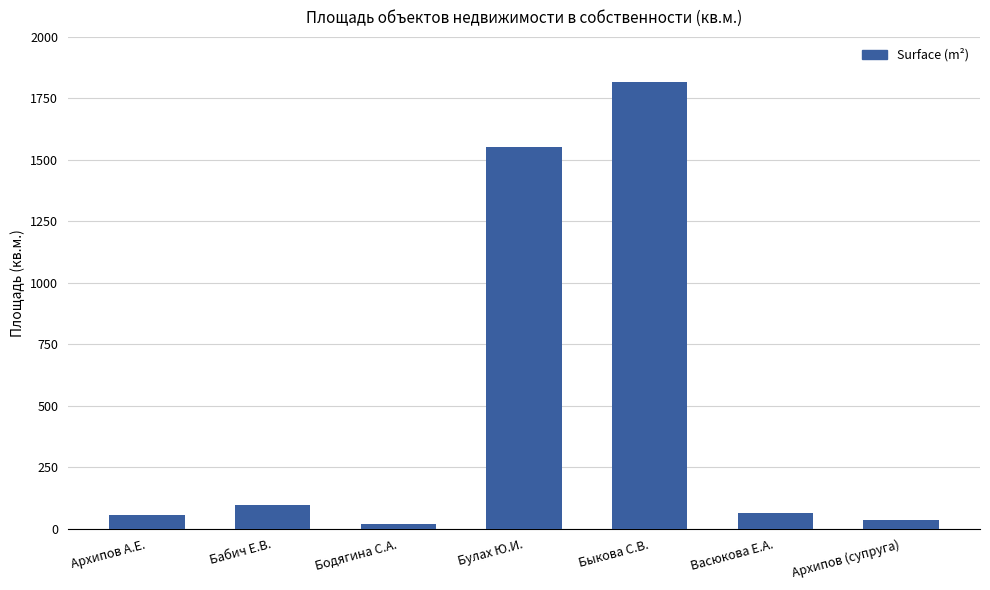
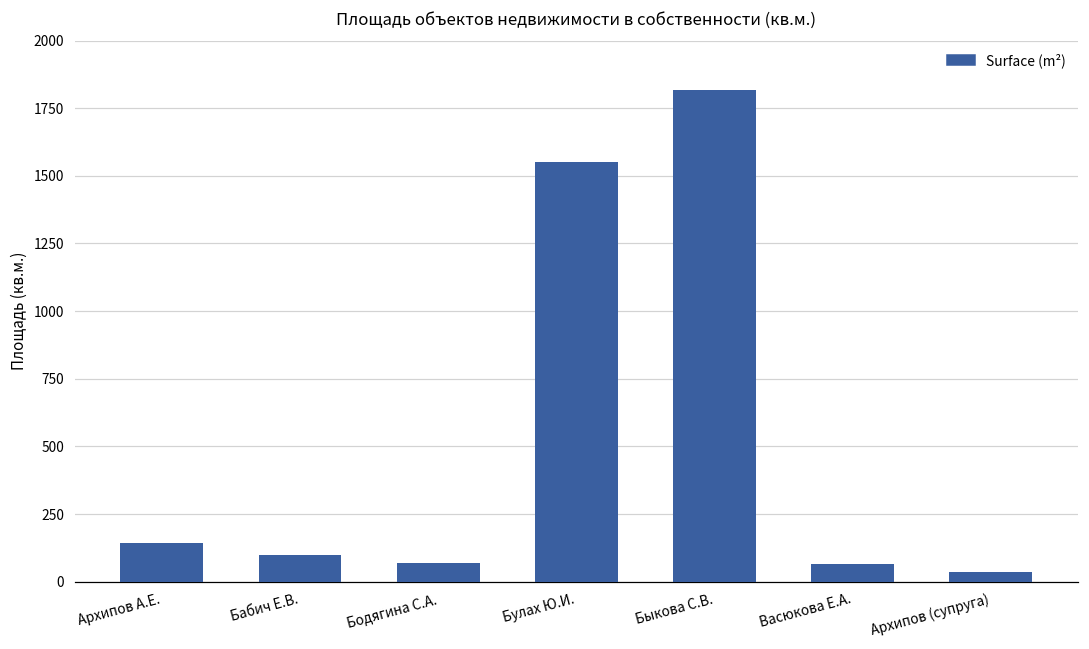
Архипов А.Е.: 50 -> 140
Бодягина С.А.: 20 -> 70
